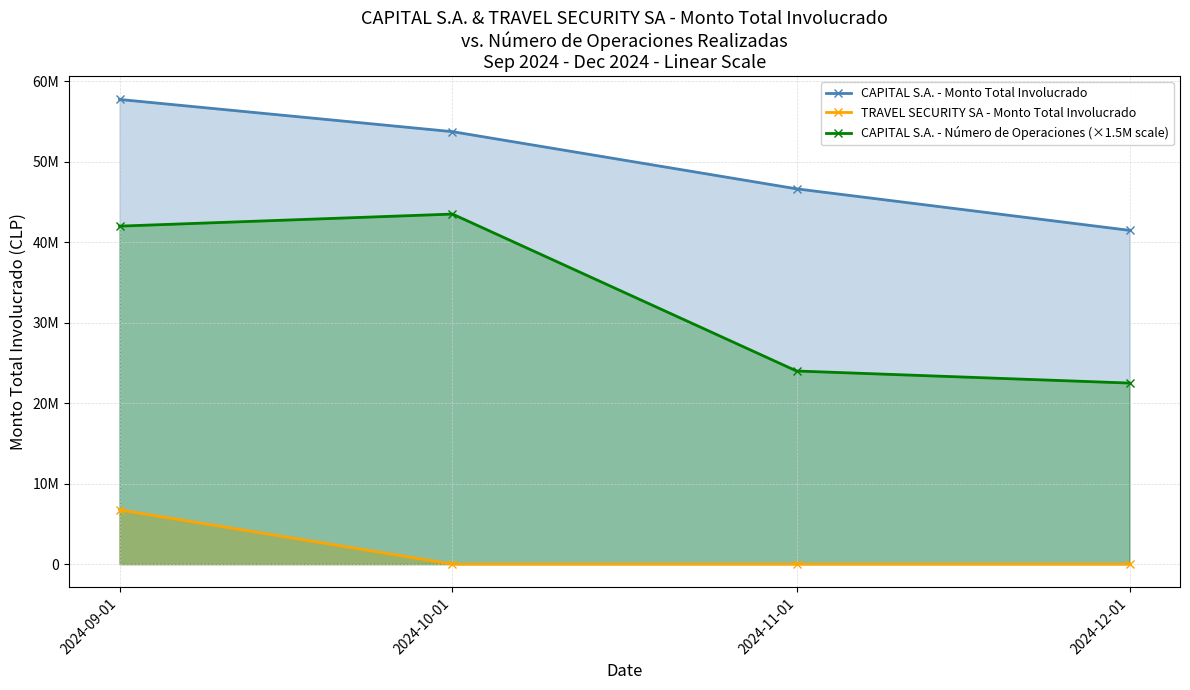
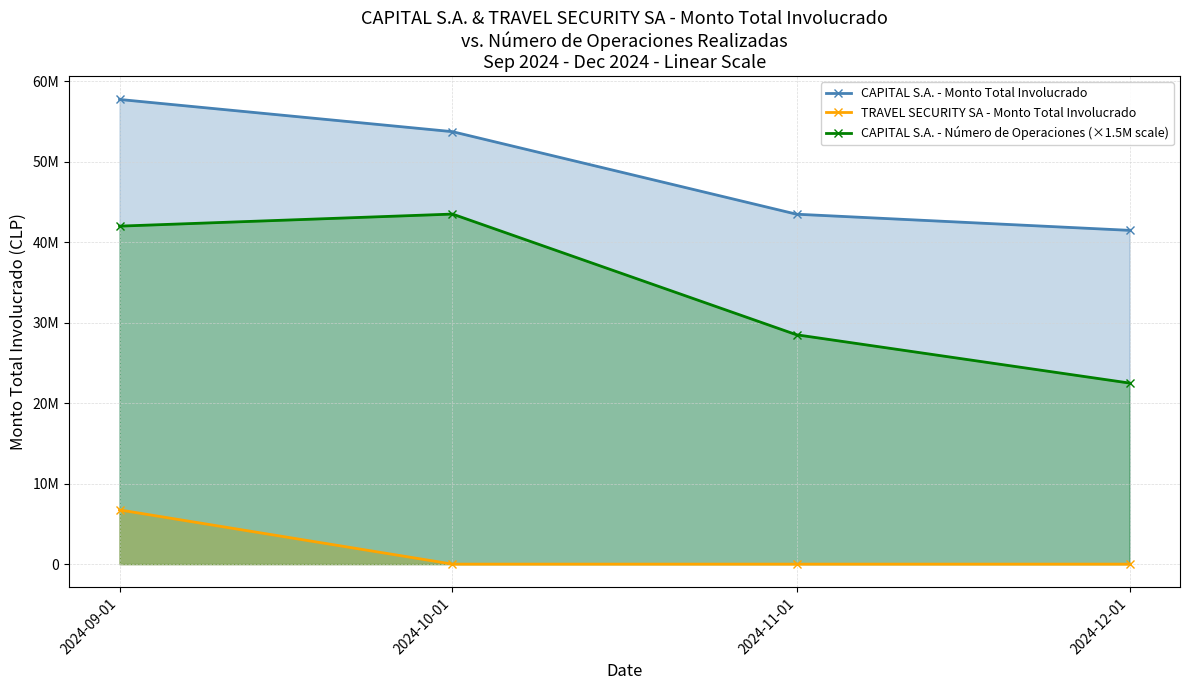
CAPITAL S.A. - Monto Total Involucrado, 2024-11-01: 47000000 -> 43000000
CAPITAL S.A. - Número de Operaciones (×1.5M scale), 2024-11-01: 24000000 -> 29000000
